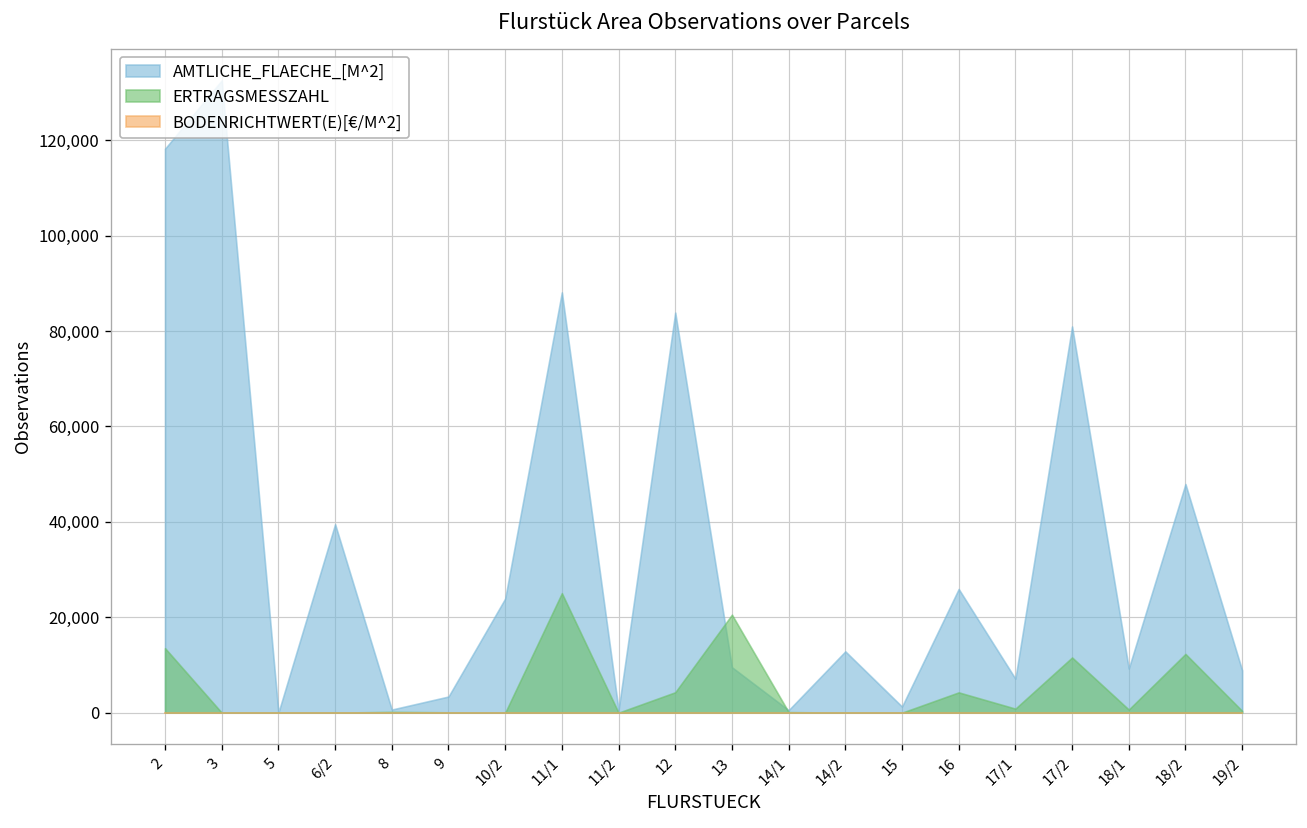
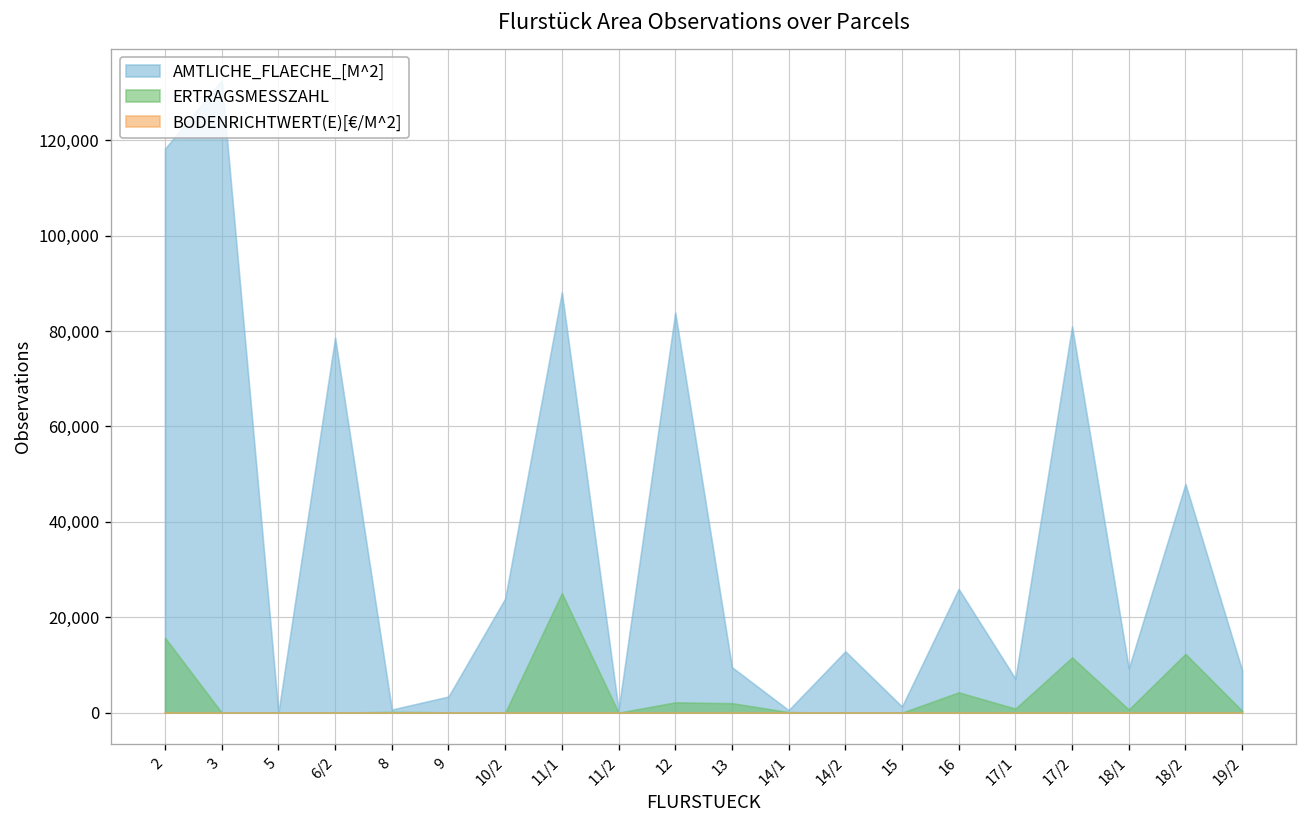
ERTRAGSMESSZAHL, 2: 14,000 -> 16,000
AMTLICHE_FLAECHE_[M^2], 6/2: 40,000 -> 79,000
ERTRAGSMESSZAHL, 12: 4,000 -> 2,000
ERTRAGSMESSZAHL, 13: 21,000 -> 2,000
